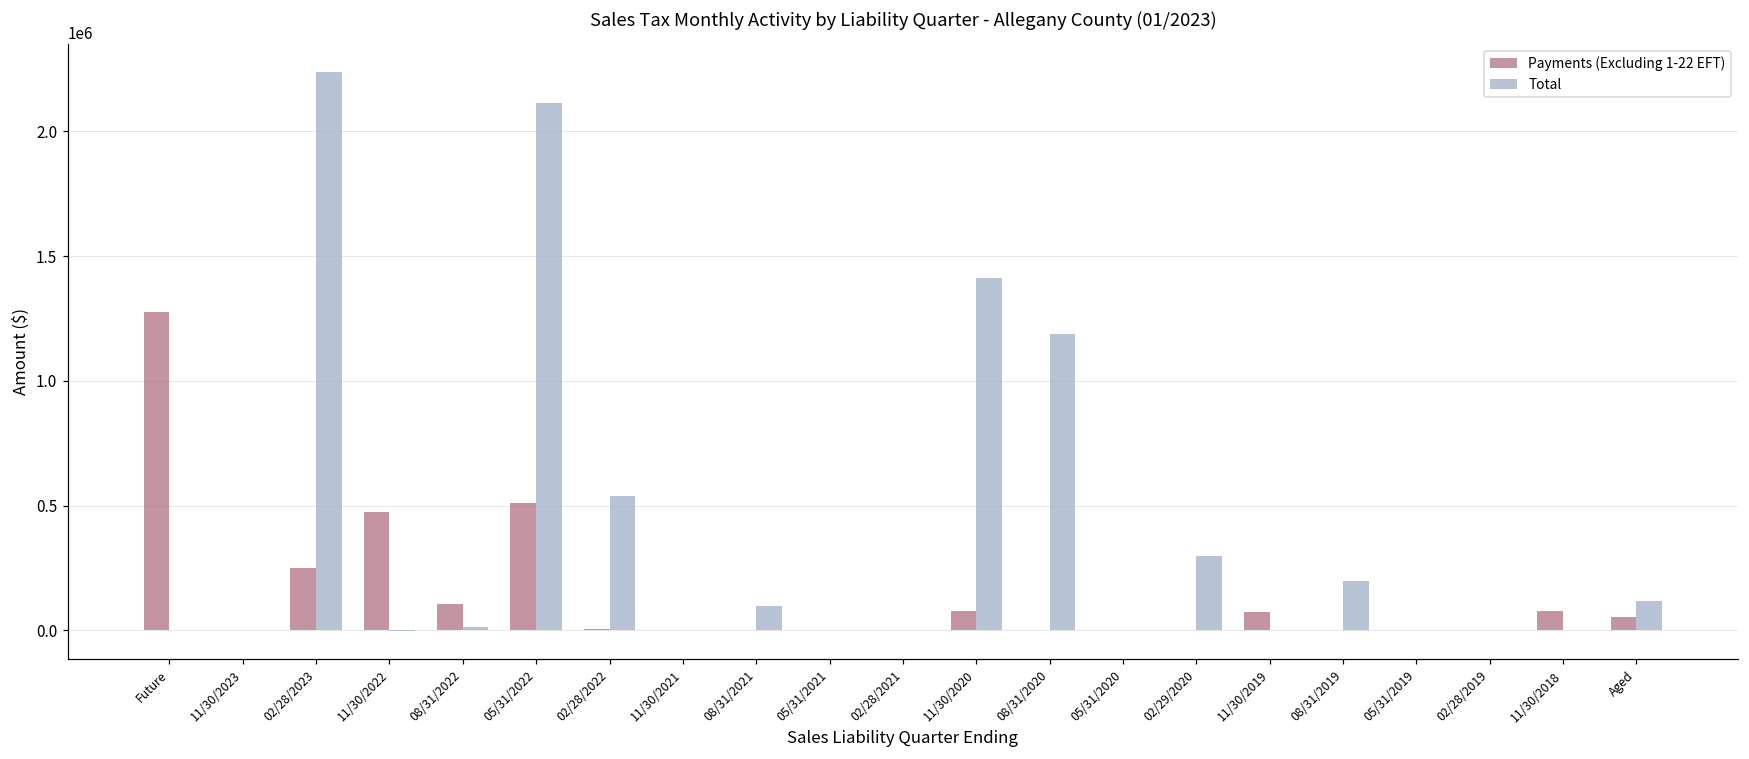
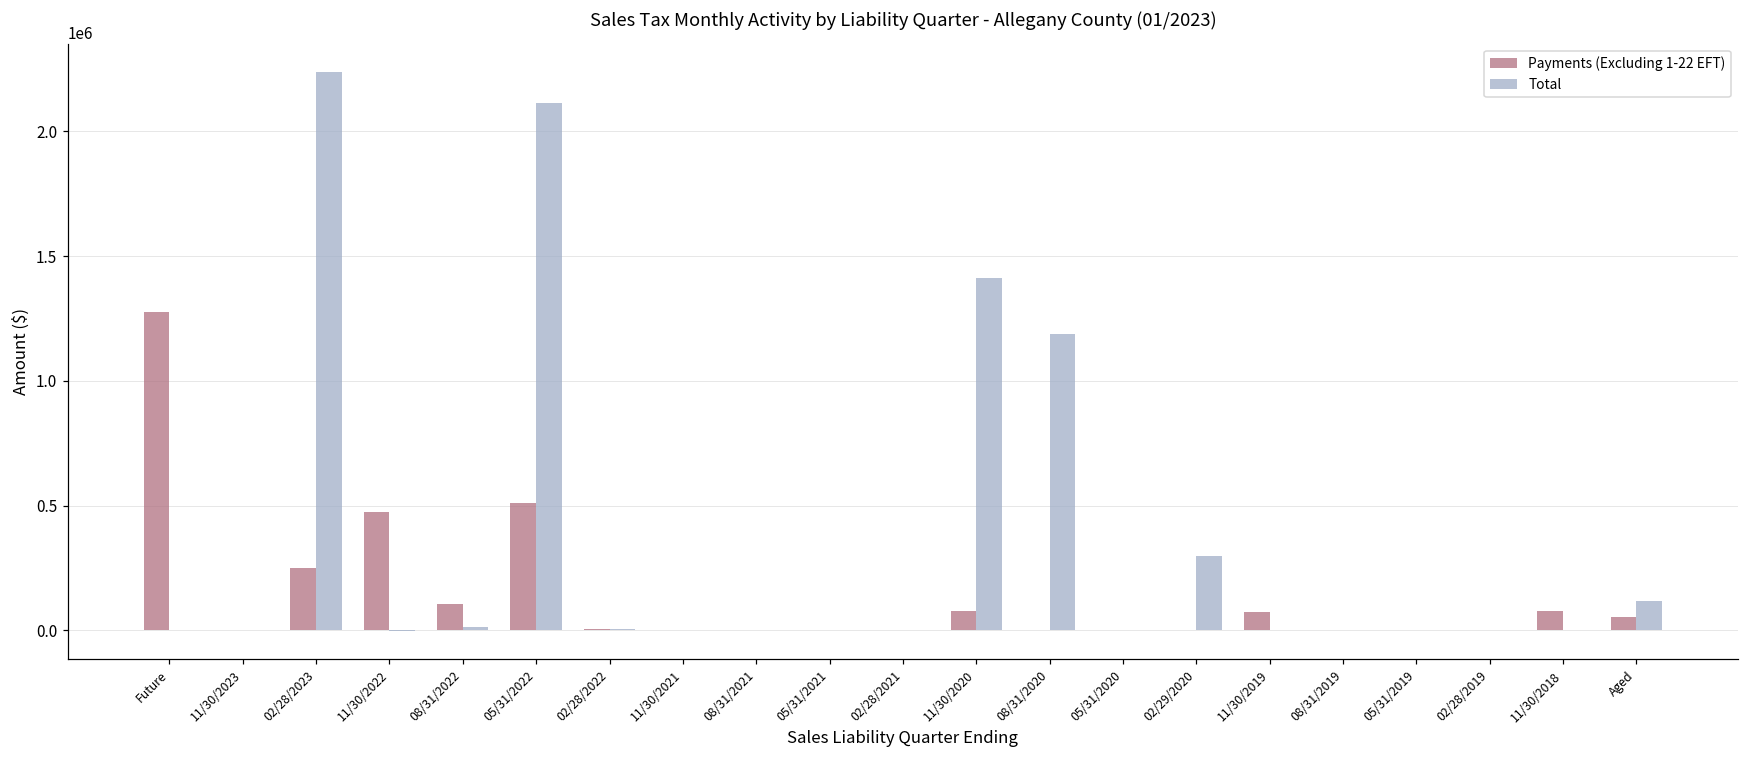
Total, 02/28/2022: 540000 -> 0
Total, 08/31/2021: 100000 -> 0
Total, 08/31/2019: 200000 -> 0
